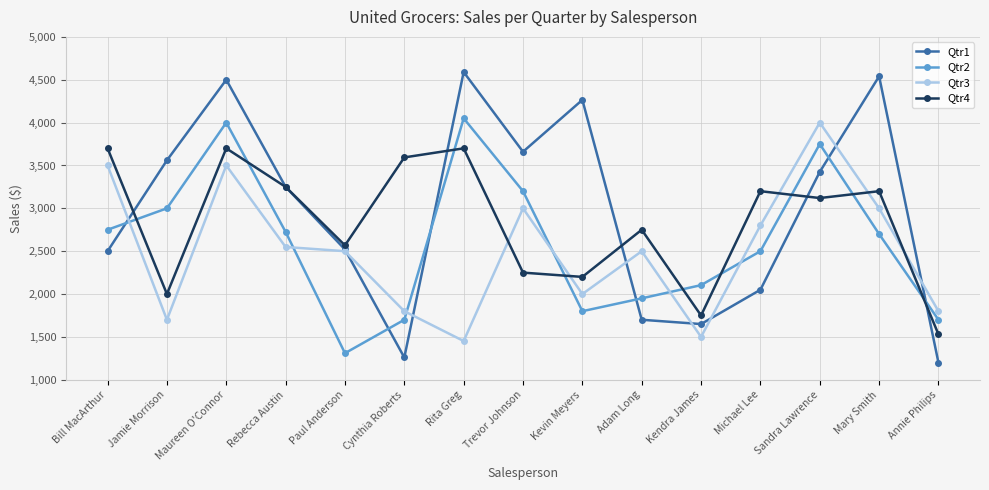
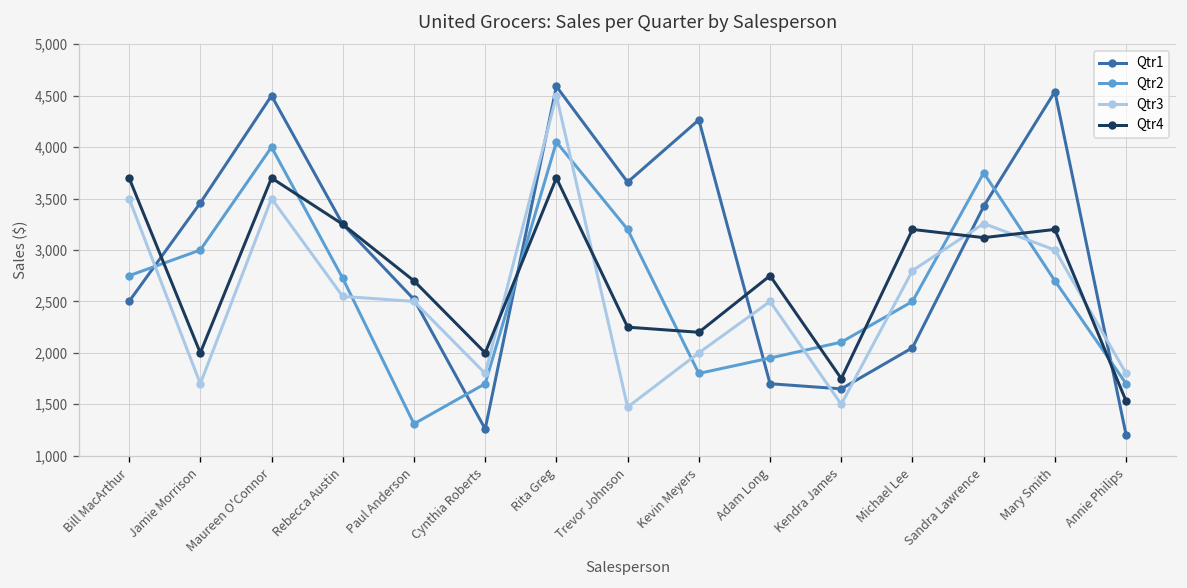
Qtr1, Jamie Morrison: 3,600 -> 3,500
Qtr4, Paul Anderson: 2,600 -> 2,700
Qtr4, Cynthia Roberts: 3,600 -> 2,000
Qtr3, Rita Greg: 1,500 -> 4,500
Qtr3, Trevor Johnson: 3,000 -> 1,500
Qtr3, Sandra Lawrence: 4,000 -> 3,300
